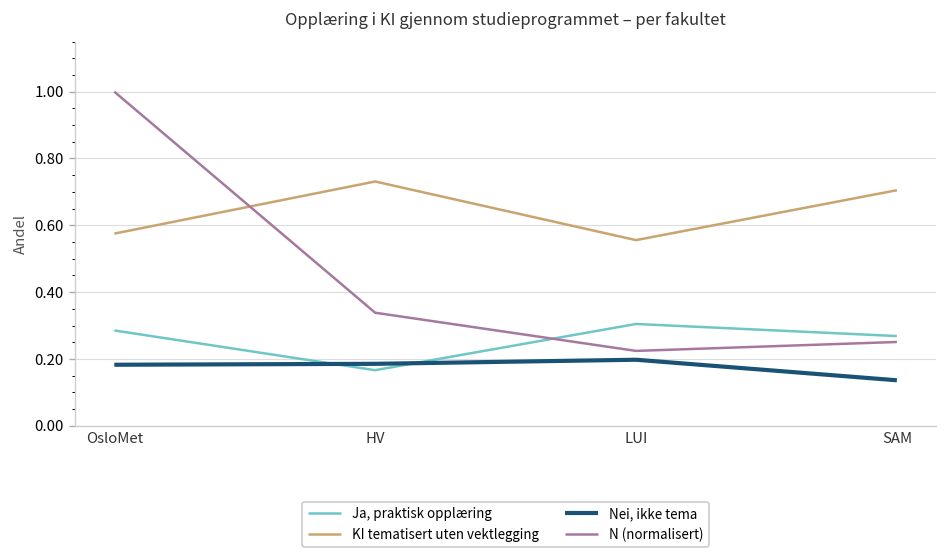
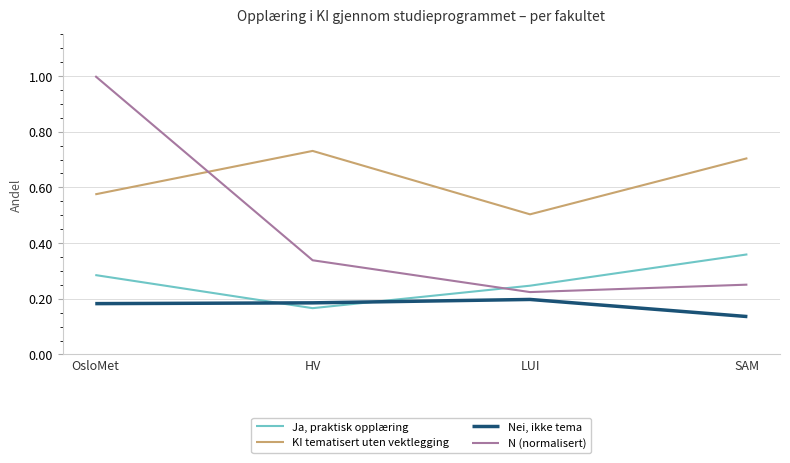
Ja, praktisk opplæring, LUI: 0.30 -> 0.25
KI tematisert uten vektlegging, LUI: 0.56 -> 0.50
Ja, praktisk opplæring, SAM: 0.27 -> 0.36
